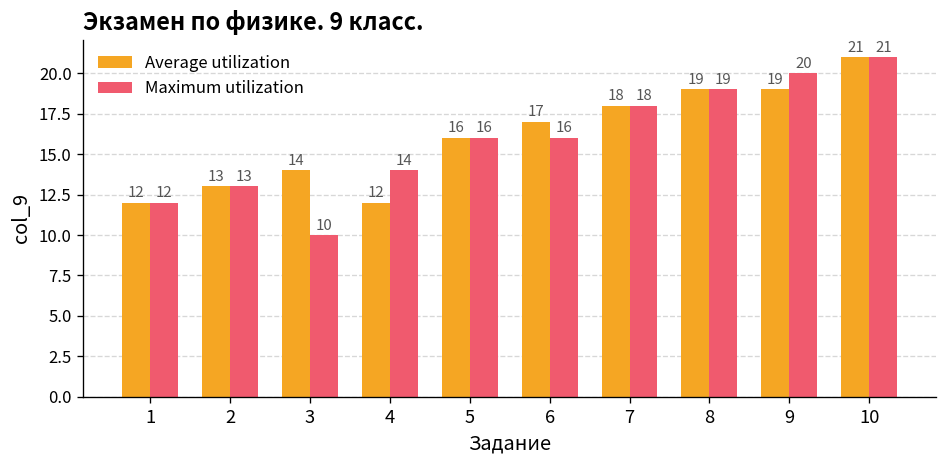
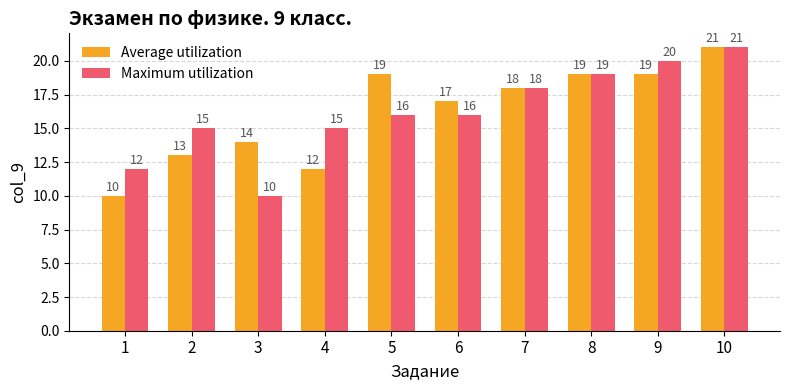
Average utilization, 1: 12 -> 10
Maximum utilization, 2: 13 -> 15
Maximum utilization, 4: 14 -> 15
Average utilization, 5: 16 -> 19
